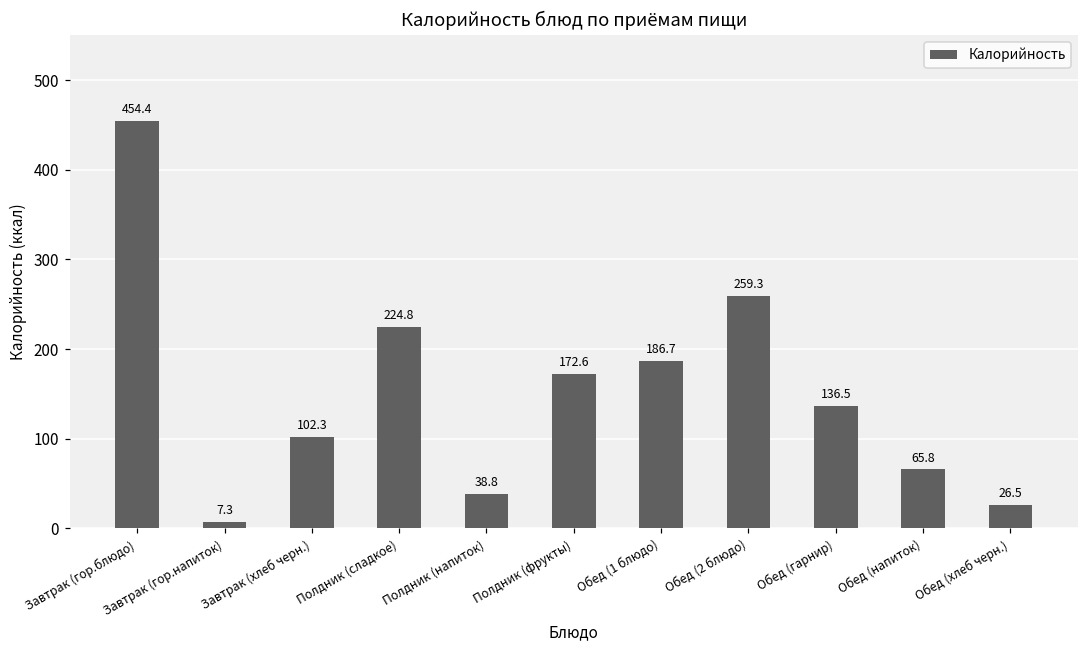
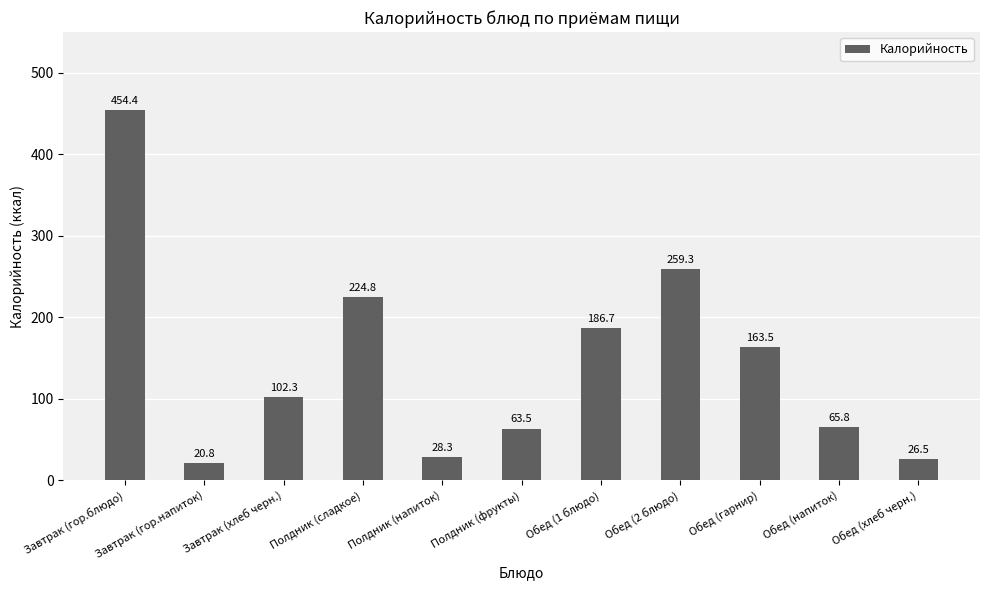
Завтрак (гор.напиток): 7.3 -> 20.8
Полдник (напиток): 38.8 -> 28.3
Полдник (фрукты): 172.6 -> 63.5
Обед (гарнир): 136.5 -> 163.5
